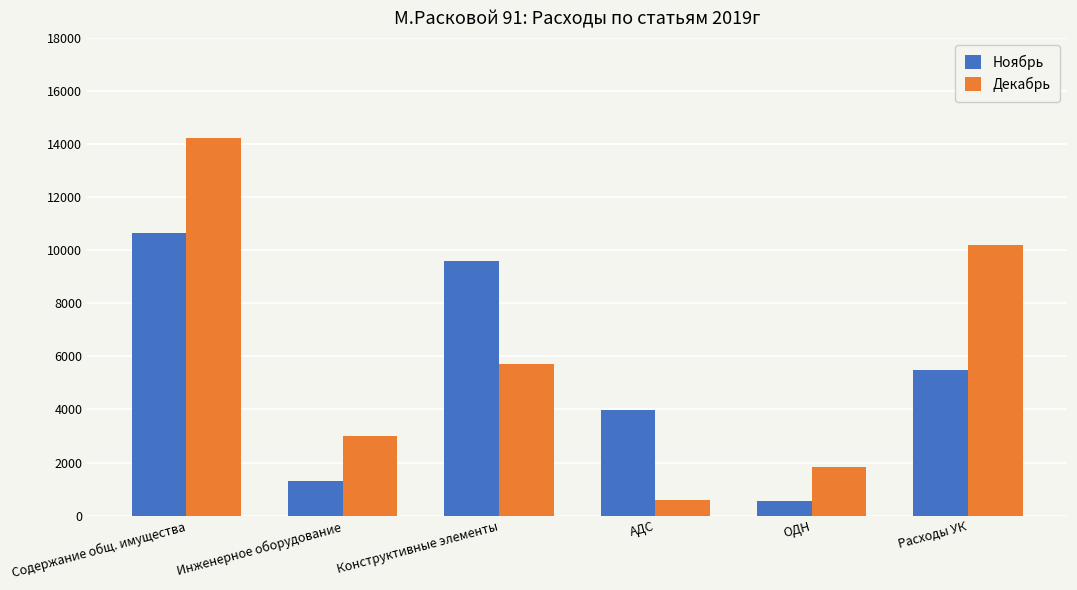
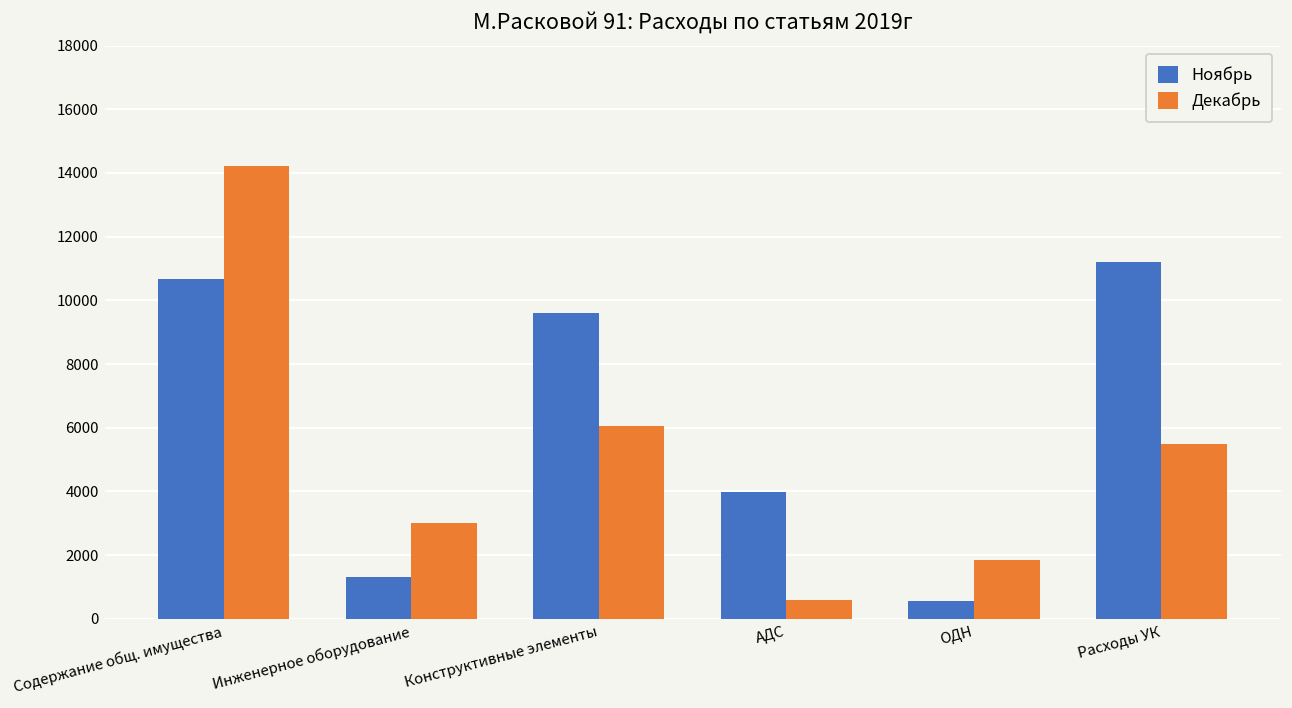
Декабрь, Конструктивные элементы: 5700 -> 6100
Ноябрь, Расходы УК: 5500 -> 11200
Декабрь, Расходы УК: 10200 -> 5500
